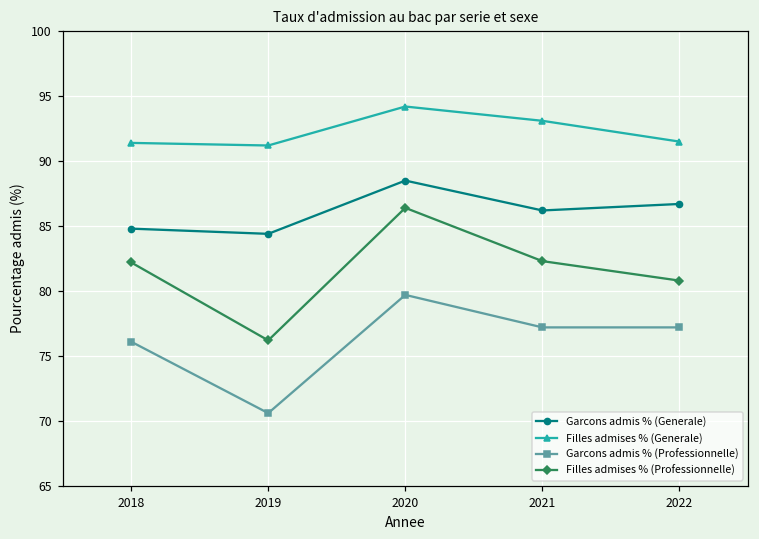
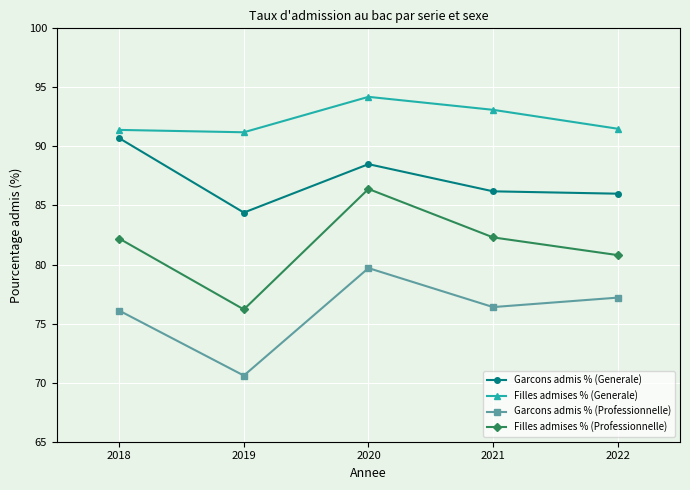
Garcons admis % (Generale), 2018: 84.8 -> 90.7
Garcons admis % (Professionnelle), 2021: 77.2 -> 76.4
Garcons admis % (Generale), 2022: 86.7 -> 86.0
